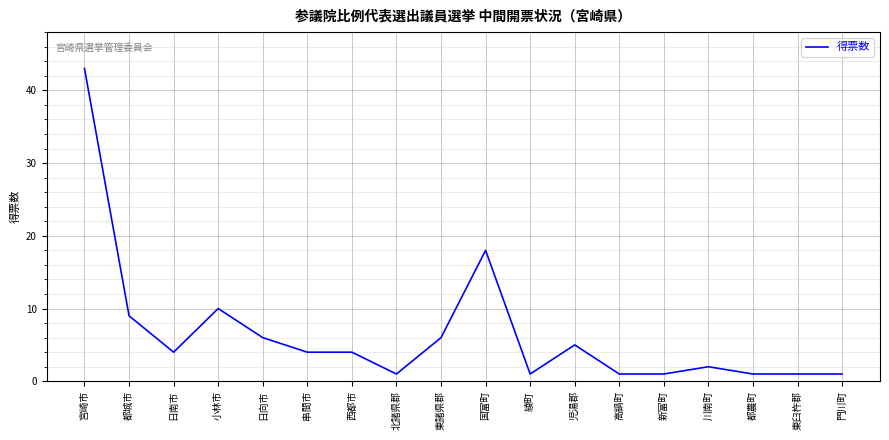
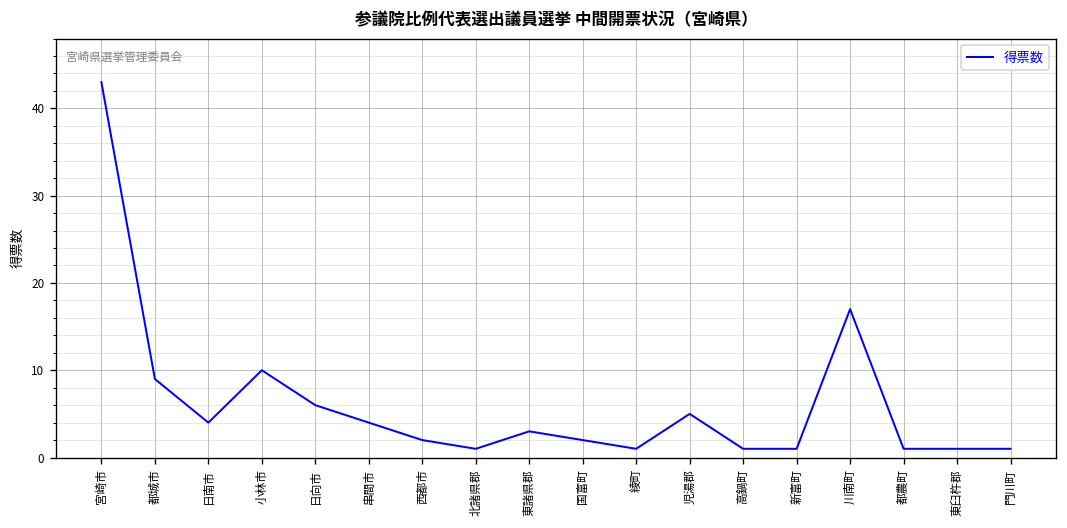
西都市: 4 -> 2
東諸県郡: 6 -> 3
国富町: 18 -> 2
川南町: 2 -> 17
